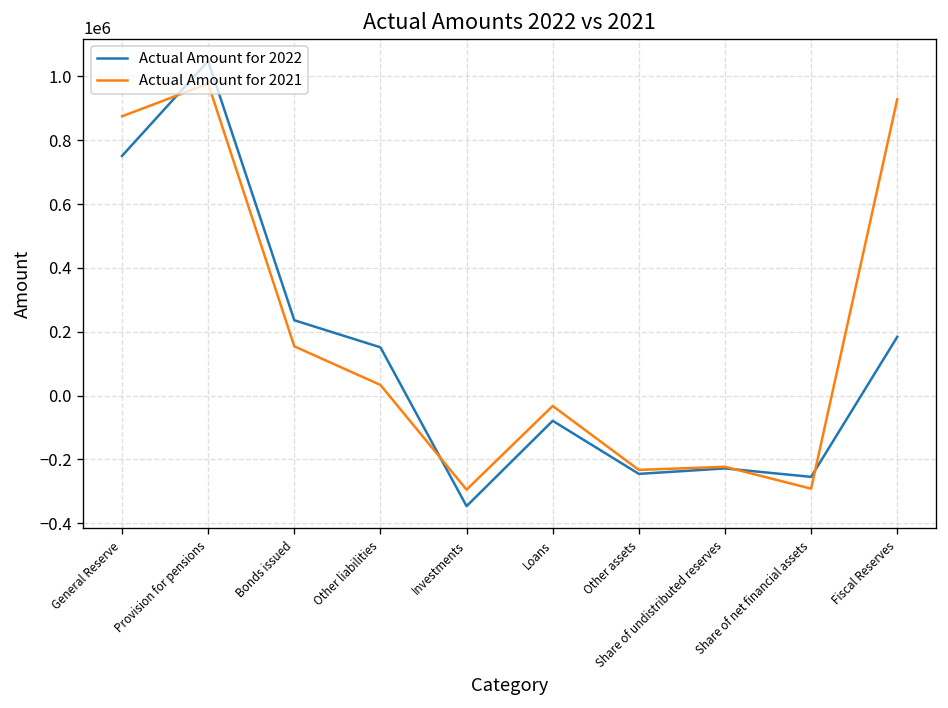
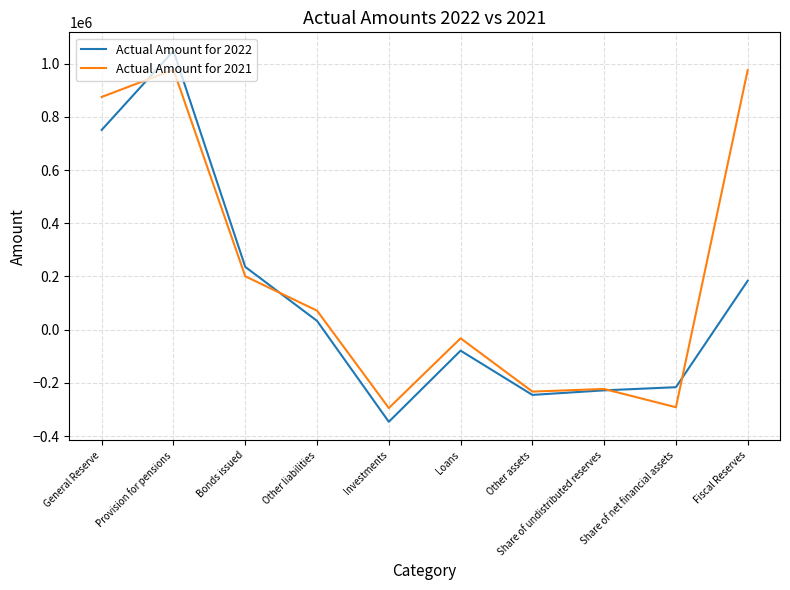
Actual Amount for 2021, Bonds issued: 150000 -> 200000
Actual Amount for 2022, Other liabilities: 150000 -> 30000
Actual Amount for 2021, Other liabilities: 30000 -> 70000
Actual Amount for 2022, Share of net financial assets: -250000 -> -220000
Actual Amount for 2021, Fiscal Reserves: 930000 -> 980000
